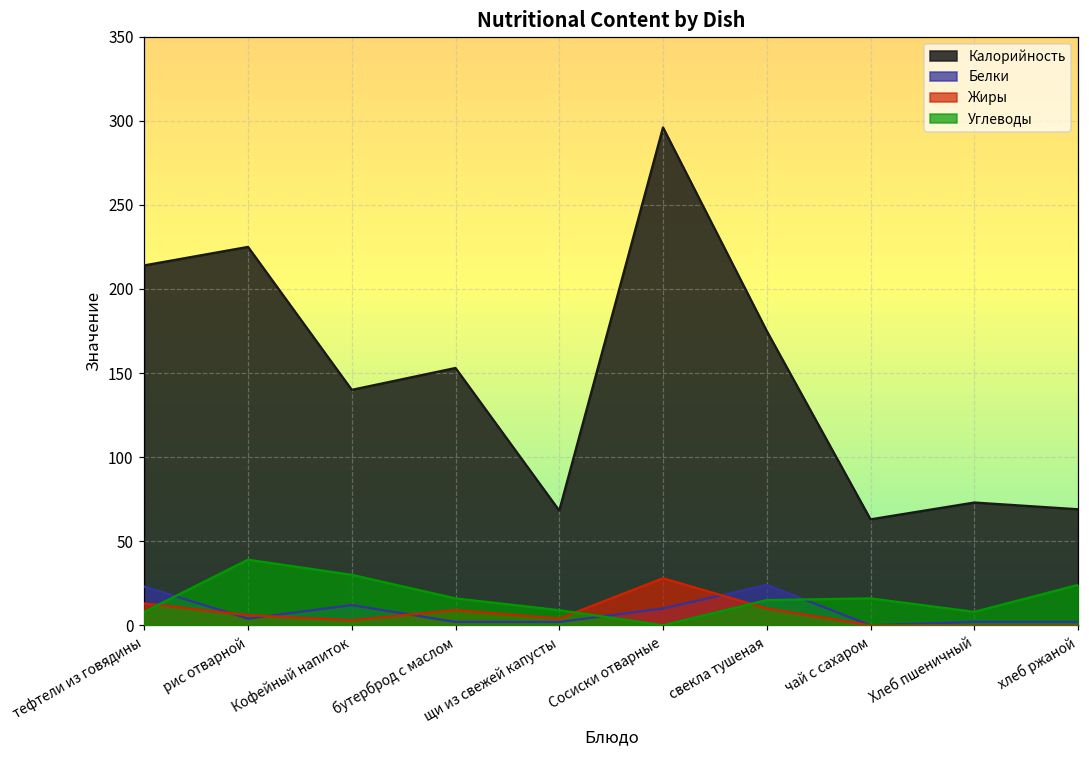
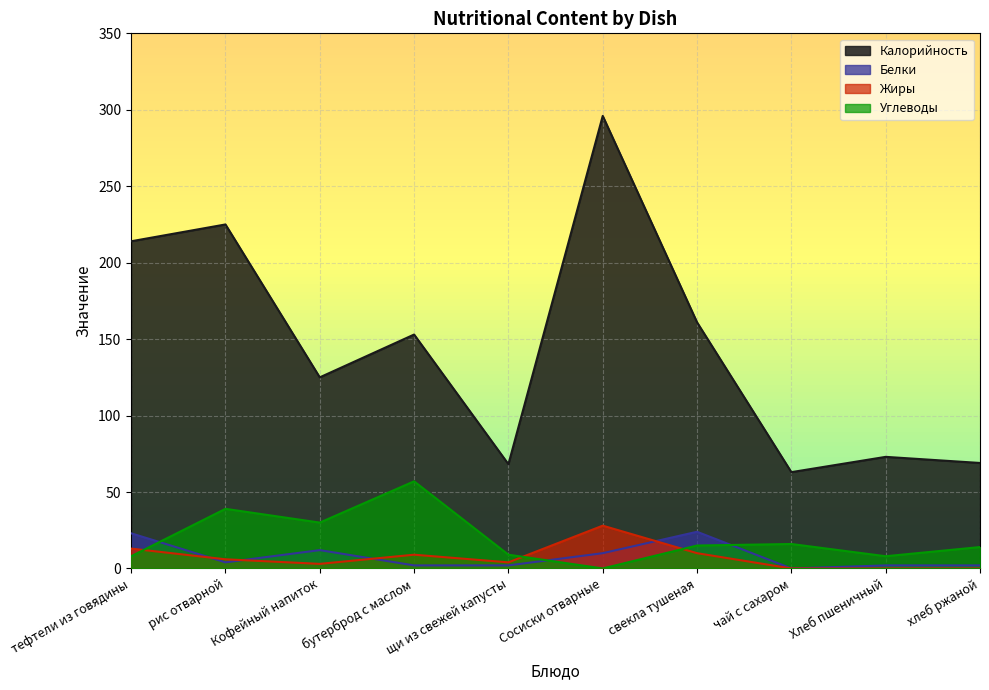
Калорийность, Кофейный напиток: 140 -> 125
Углеводы, бутерброд с маслом: 16 -> 57
Калорийность, свекла тушеная: 175 -> 161
Углеводы, хлеб ржаной: 24 -> 14
